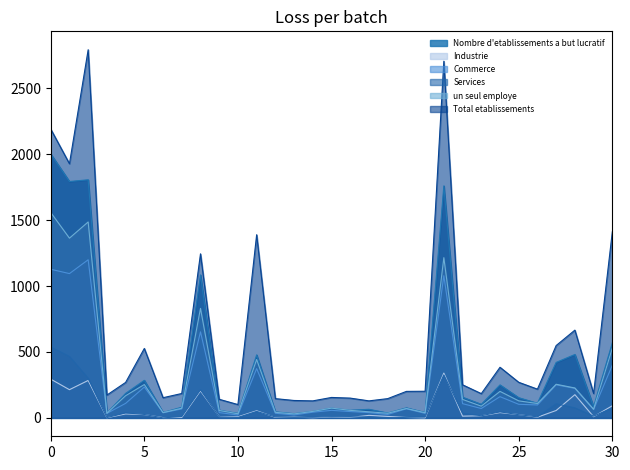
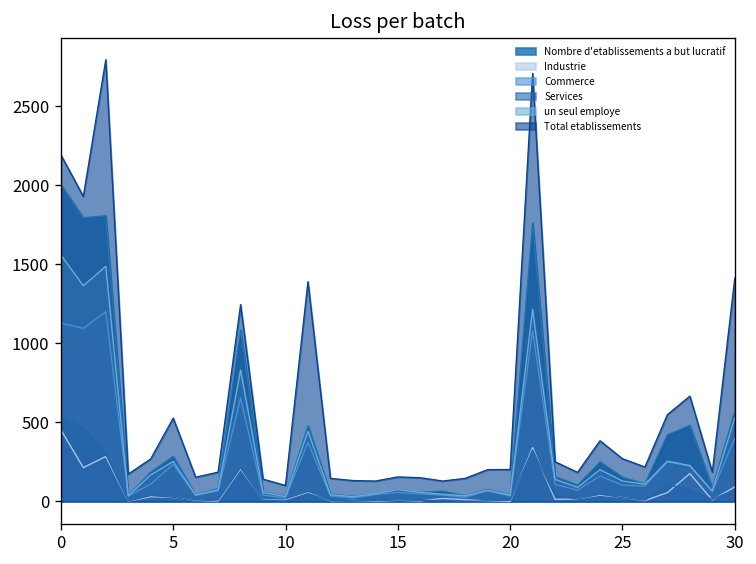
Industrie, 0: 290 -> 450
